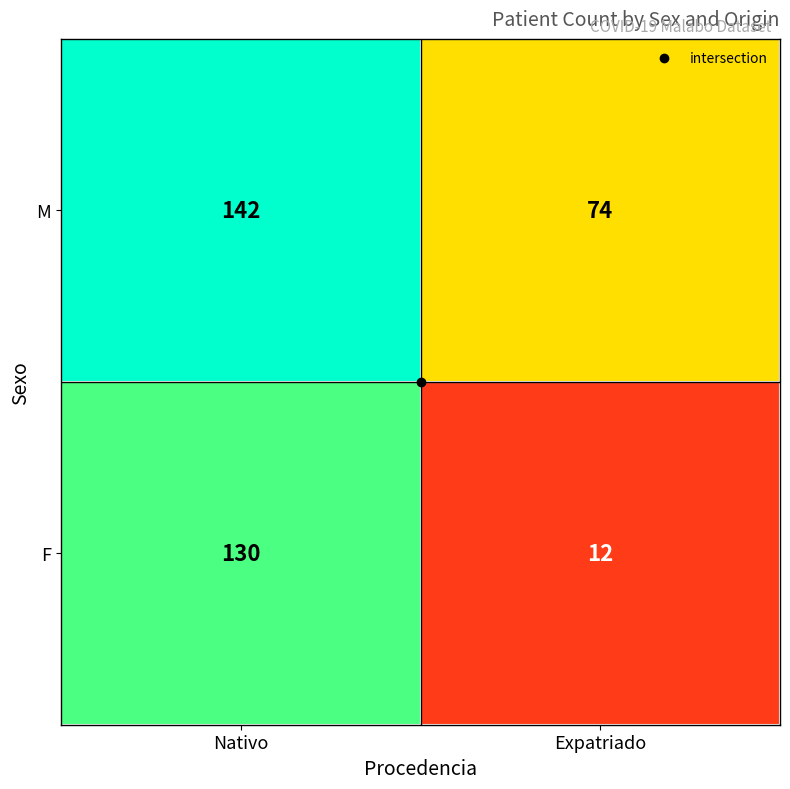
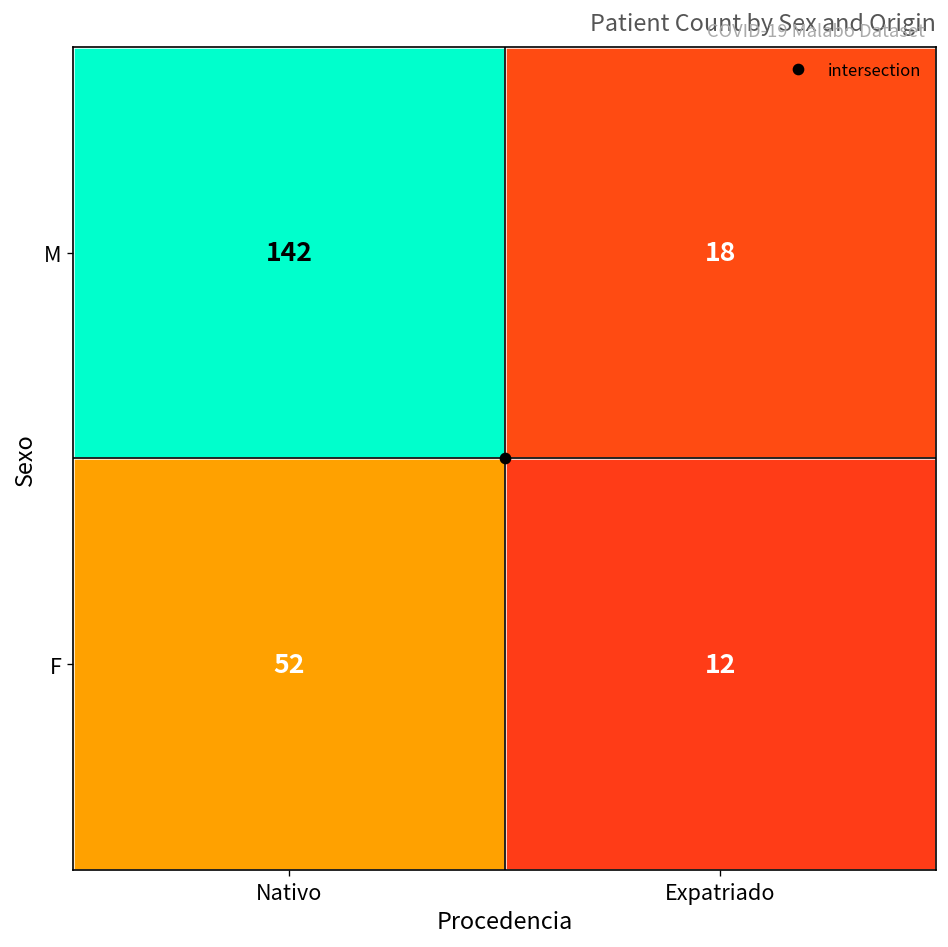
M, Expatriado: 74 -> 18
F, Nativo: 130 -> 52
